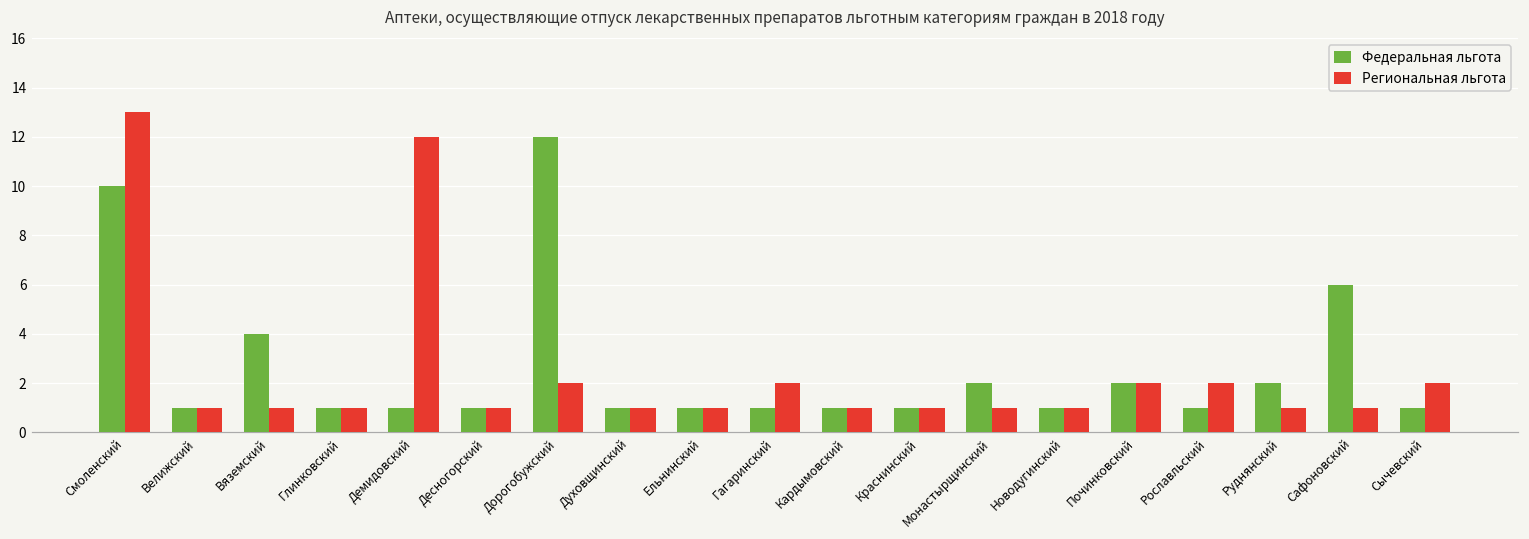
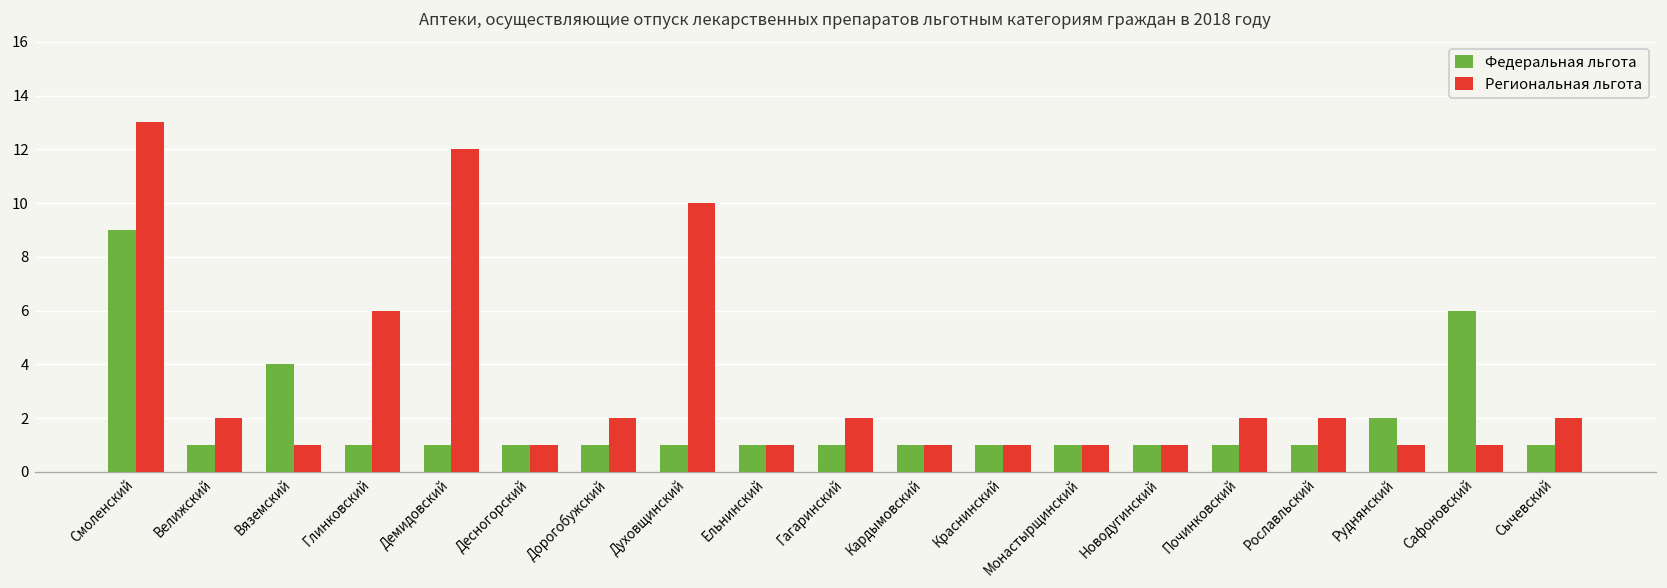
Федеральная льгота, Смоленский: 10 -> 9
Региональная льгота, Велижский: 1 -> 2
Региональная льгота, Глинковский: 1 -> 6
Федеральная льгота, Дорогобужский: 12 -> 1
Региональная льгота, Духовщинский: 1 -> 10
Федеральная льгота, Монастырщинский: 2 -> 1
Федеральная льгота, Починковский: 2 -> 1
